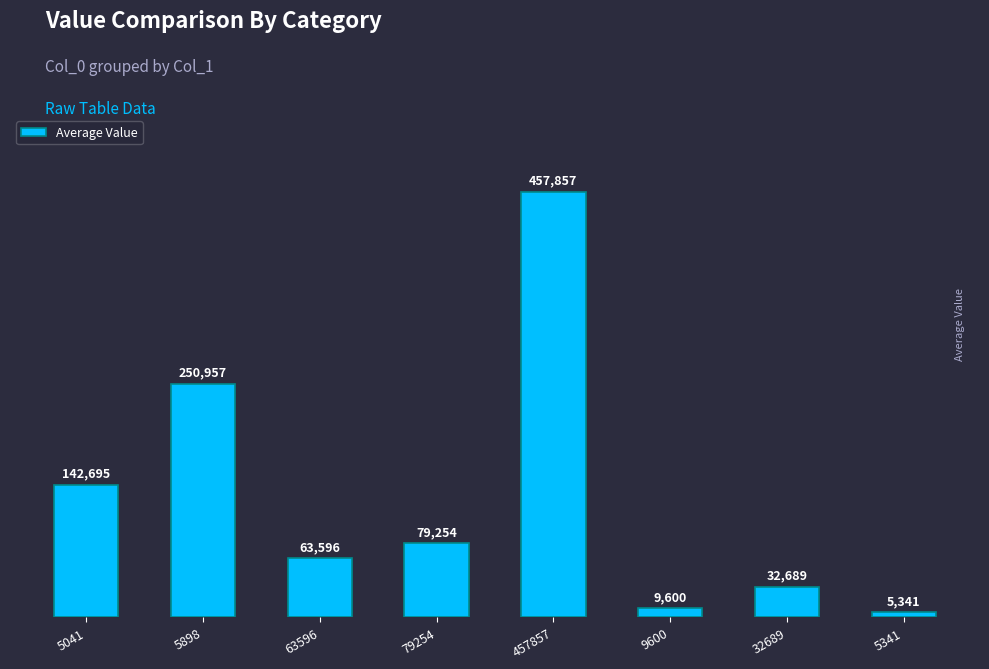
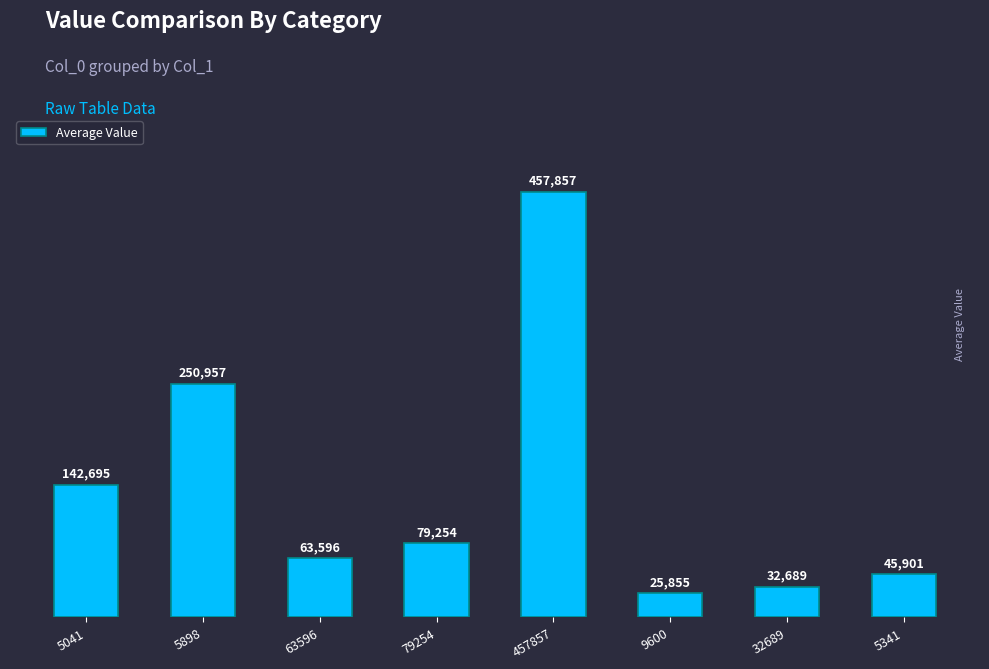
9600: 9,600 -> 25,855
5341: 5,341 -> 45,901
